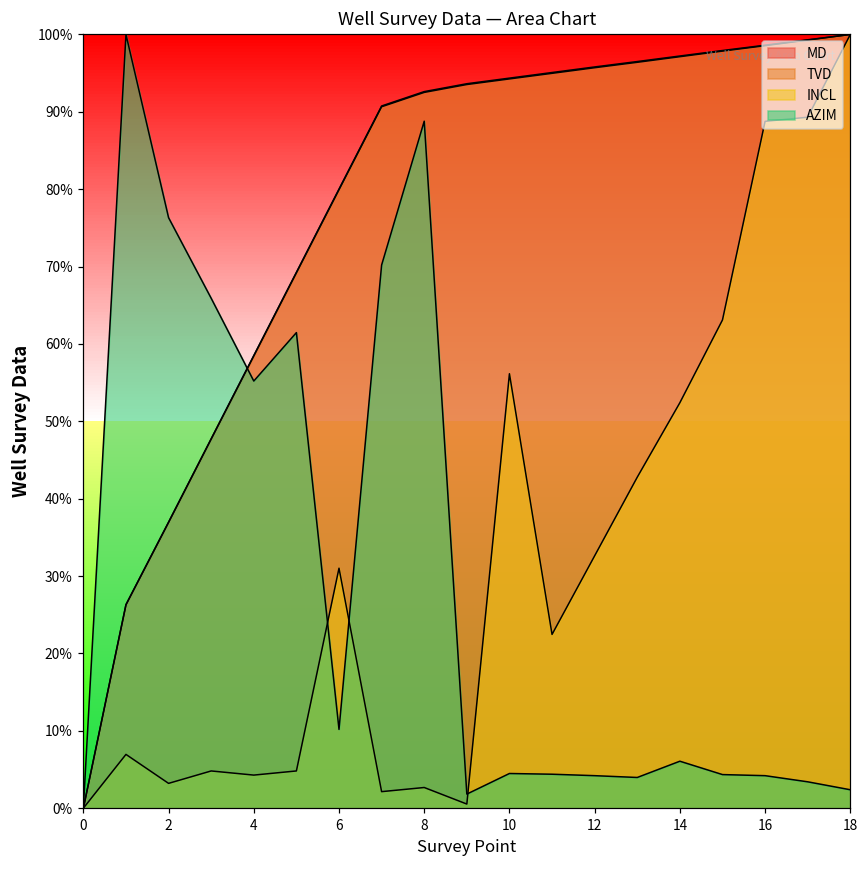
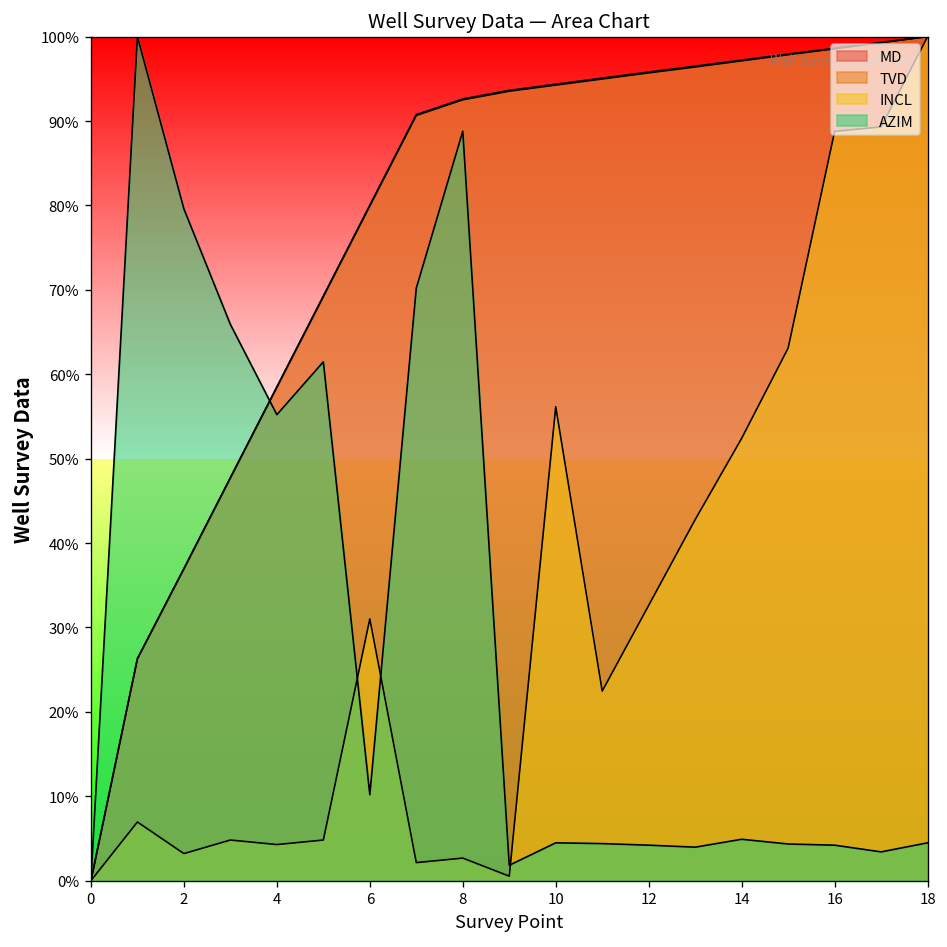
AZIM, 2: 76% -> 80%
AZIM, 14: 6% -> 5%
AZIM, 18: 2% -> 4%
